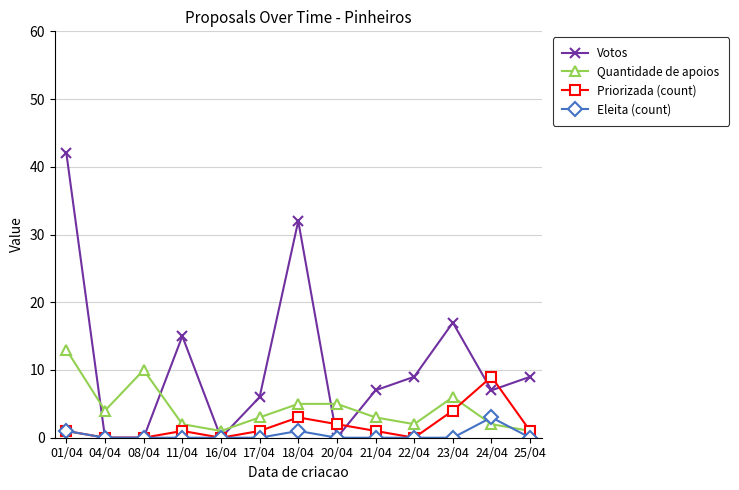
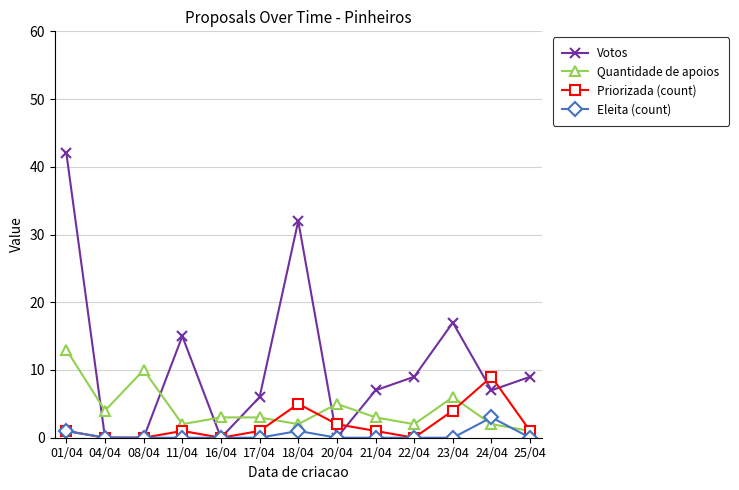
Quantidade de apoios, 16/04: 1 -> 3
Quantidade de apoios, 18/04: 5 -> 2
Priorizada (count), 18/04: 3 -> 5
